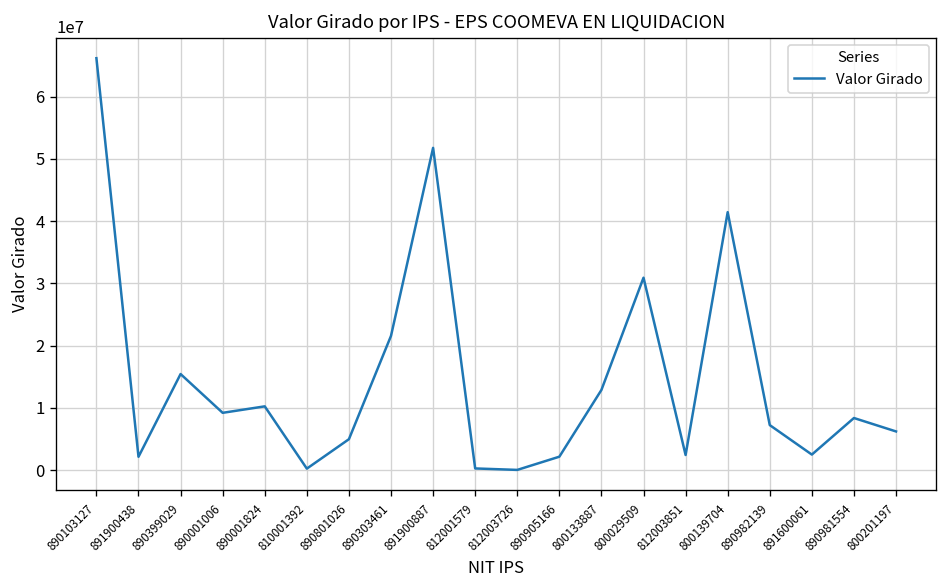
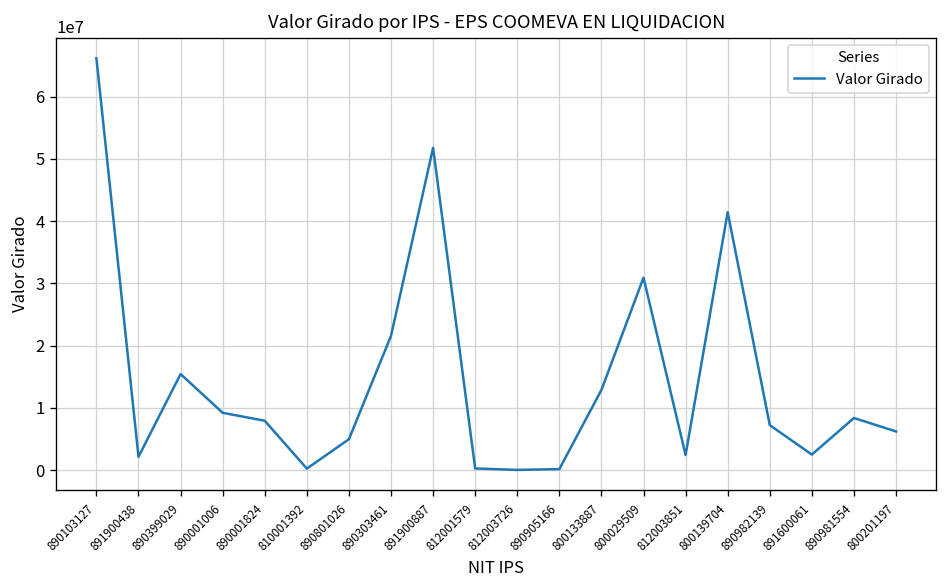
890001824: 10000000 -> 8000000
890905166: 2000000 -> 0
